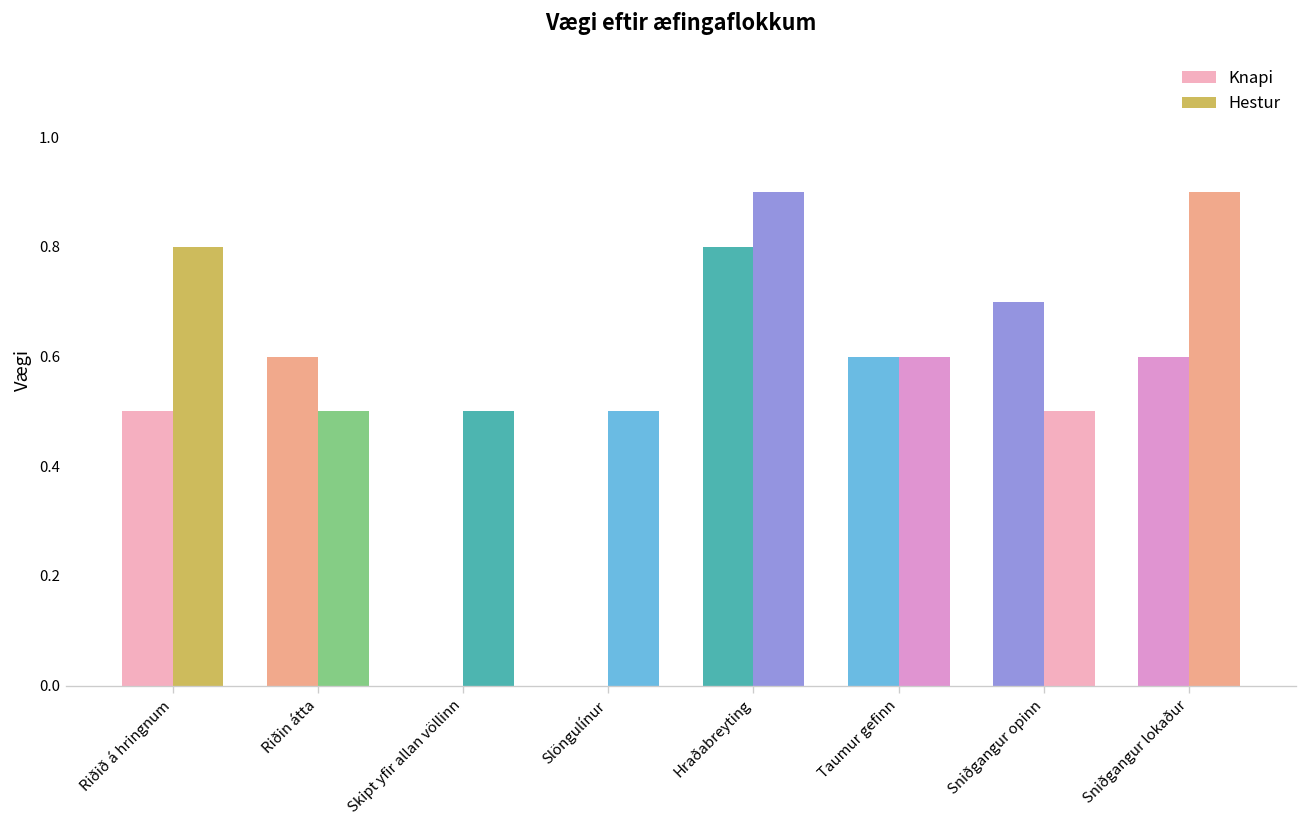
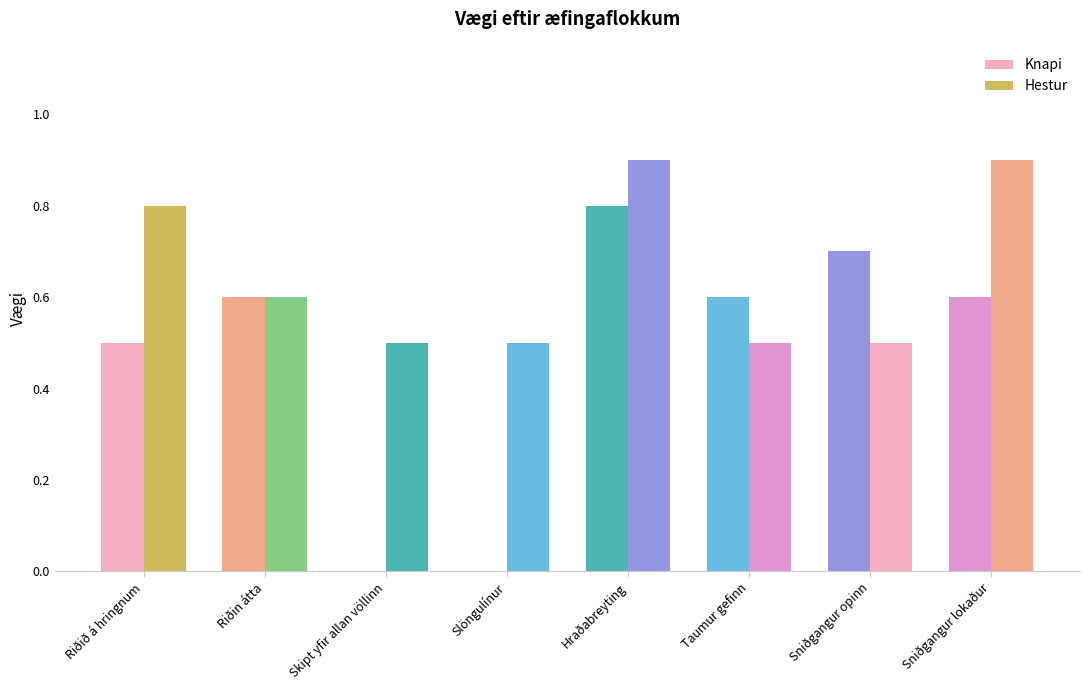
Hestur, Riðin átta: 0.5 -> 0.6
Hestur, Taumur gefinn: 0.6 -> 0.5
